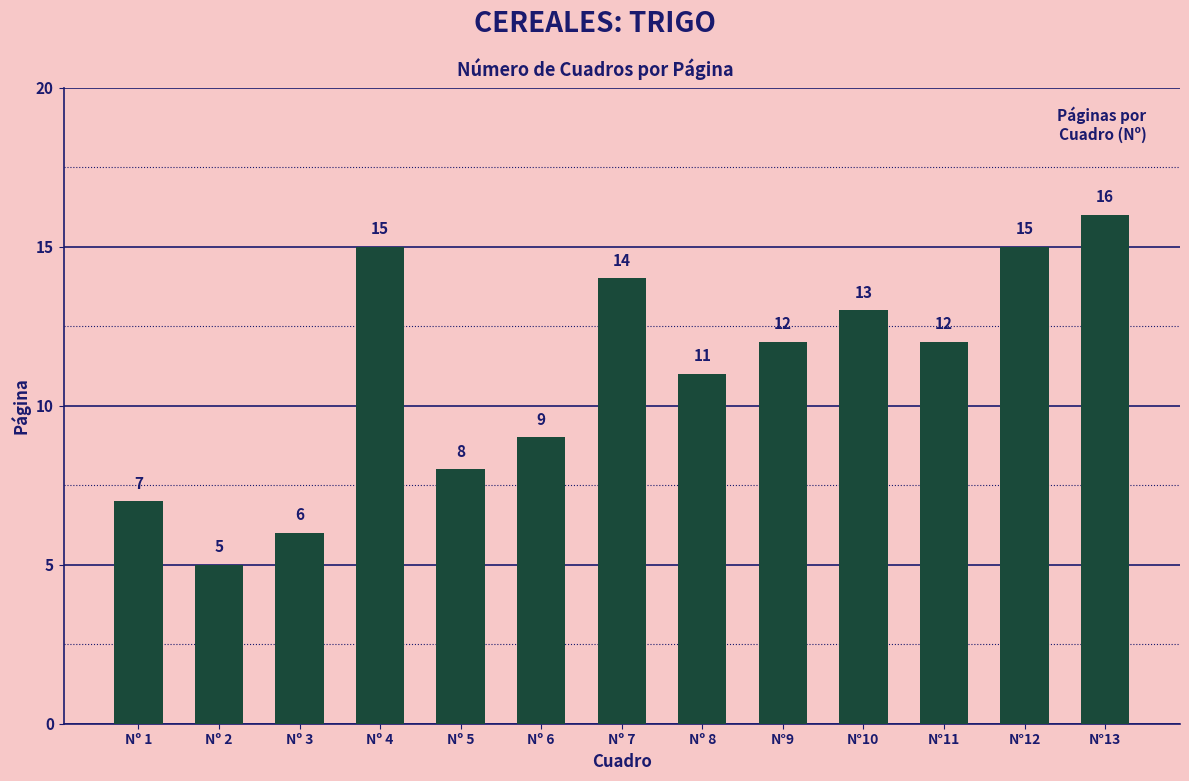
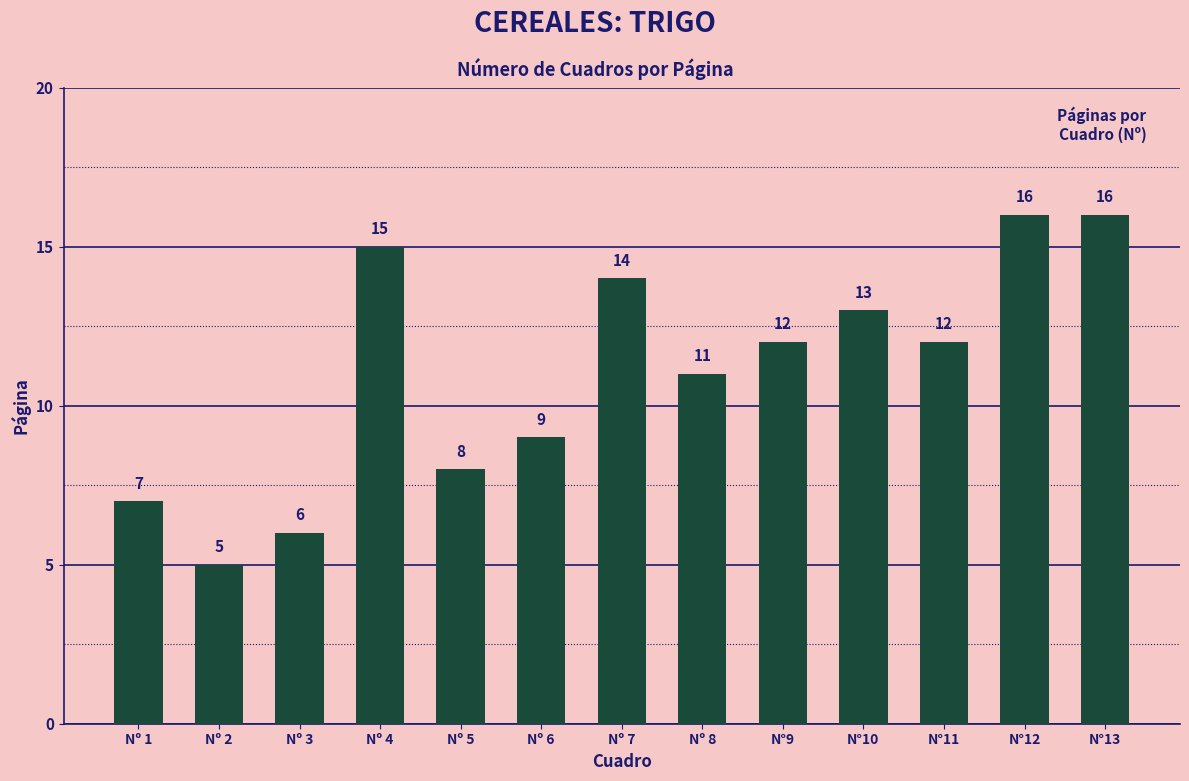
N°12: 15 -> 16
